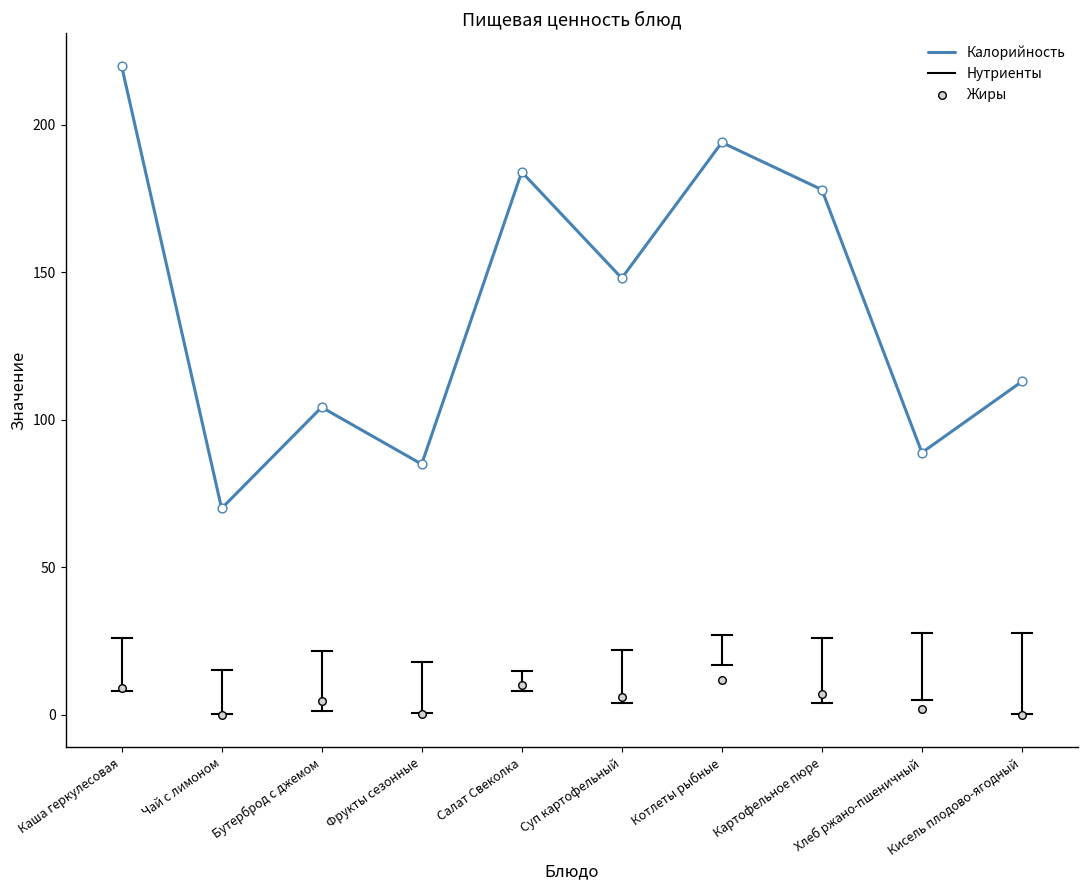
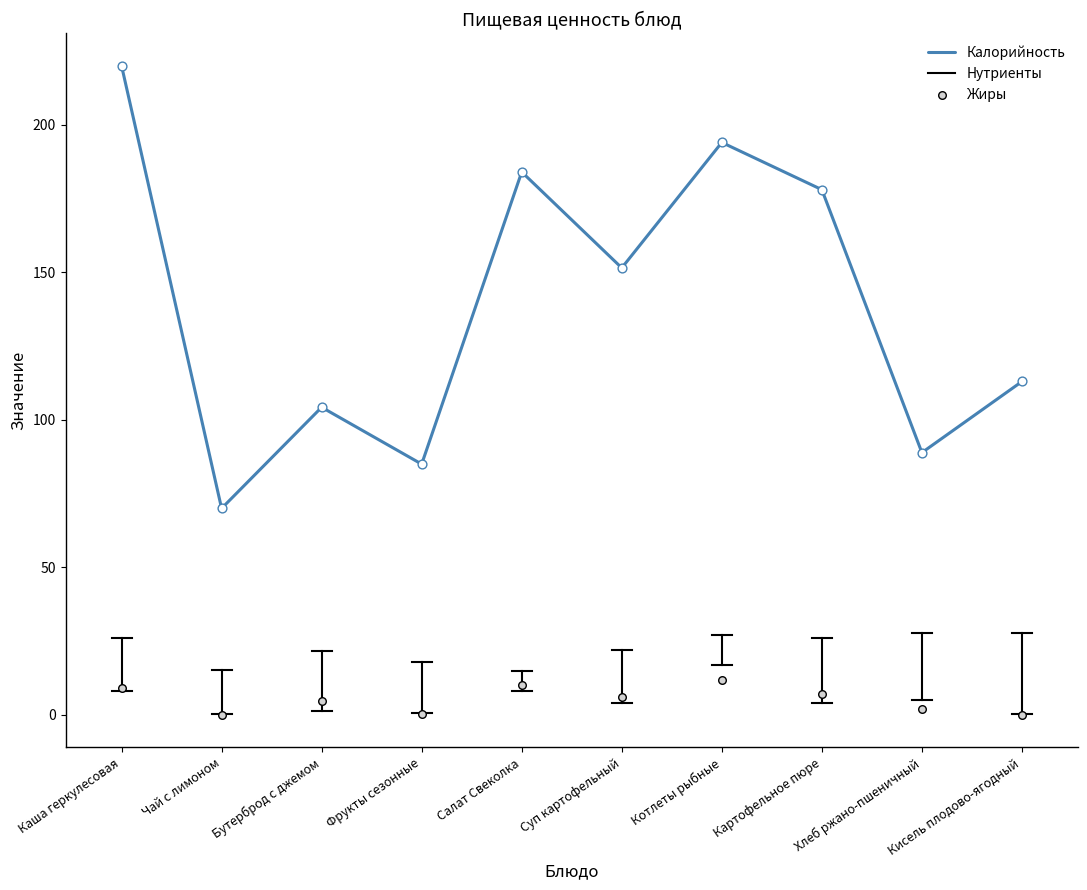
Калорийность, Суп картофельный: 148 -> 151
